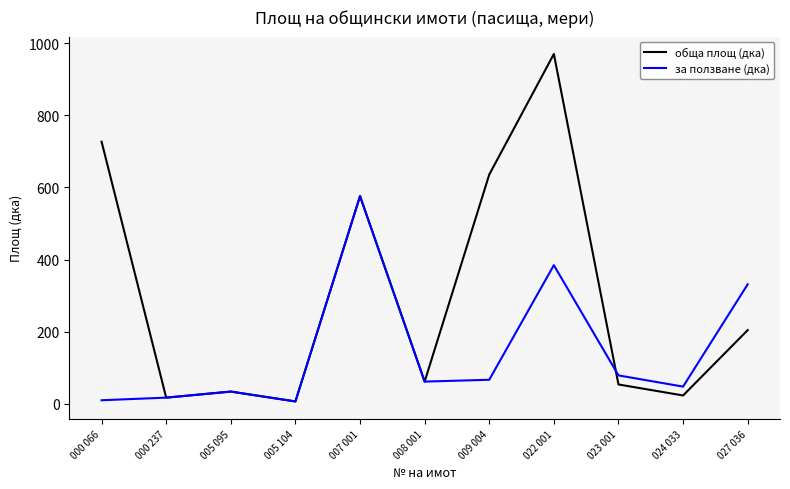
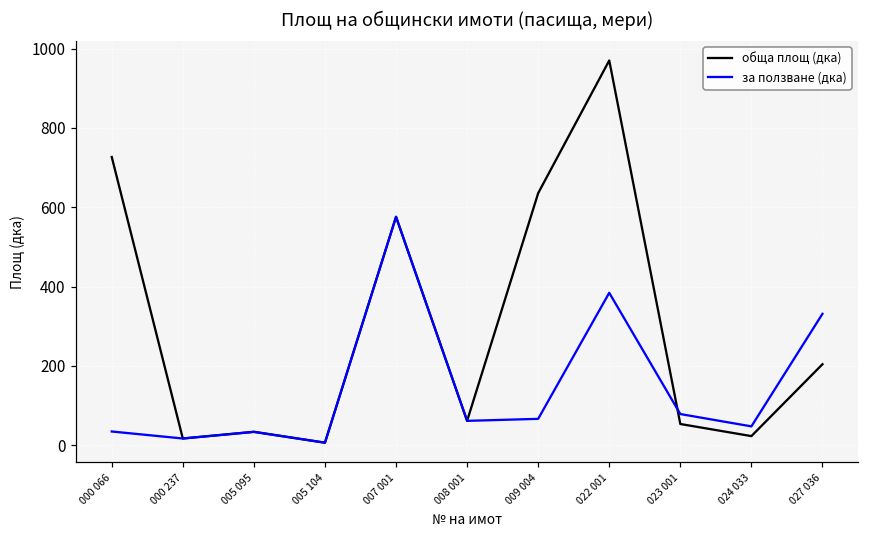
за ползване (дка), 000 066: 10 -> 30
